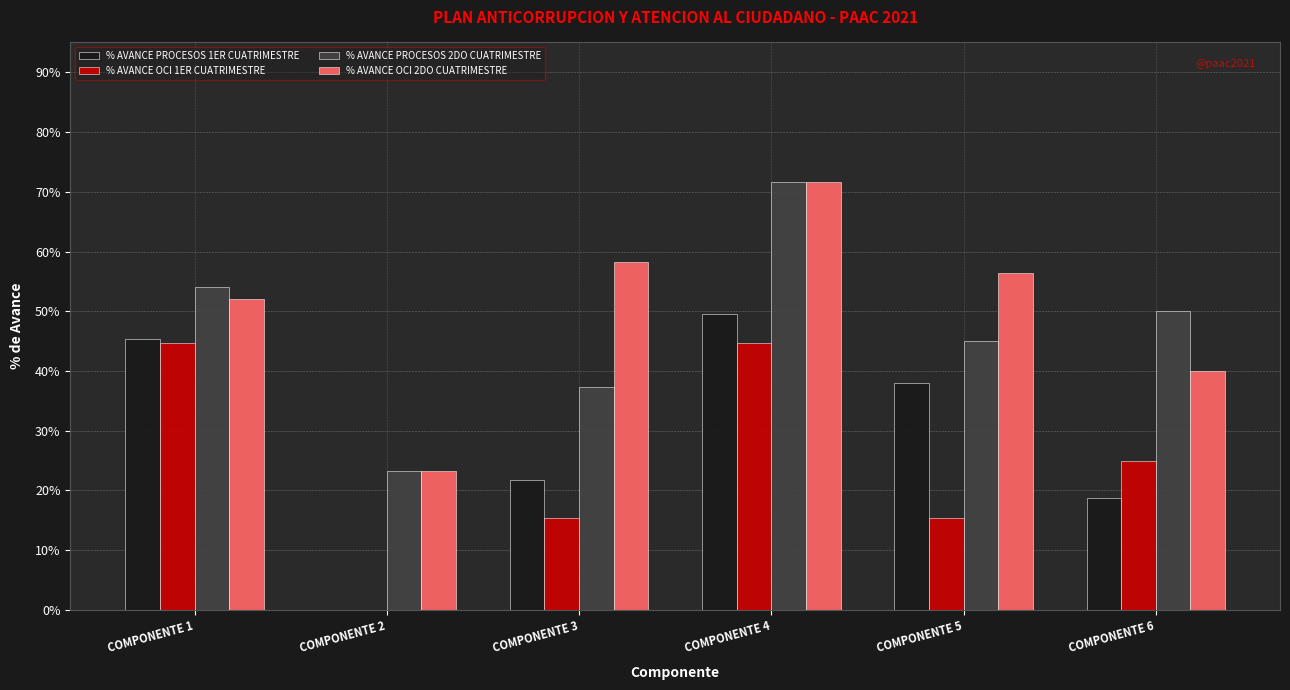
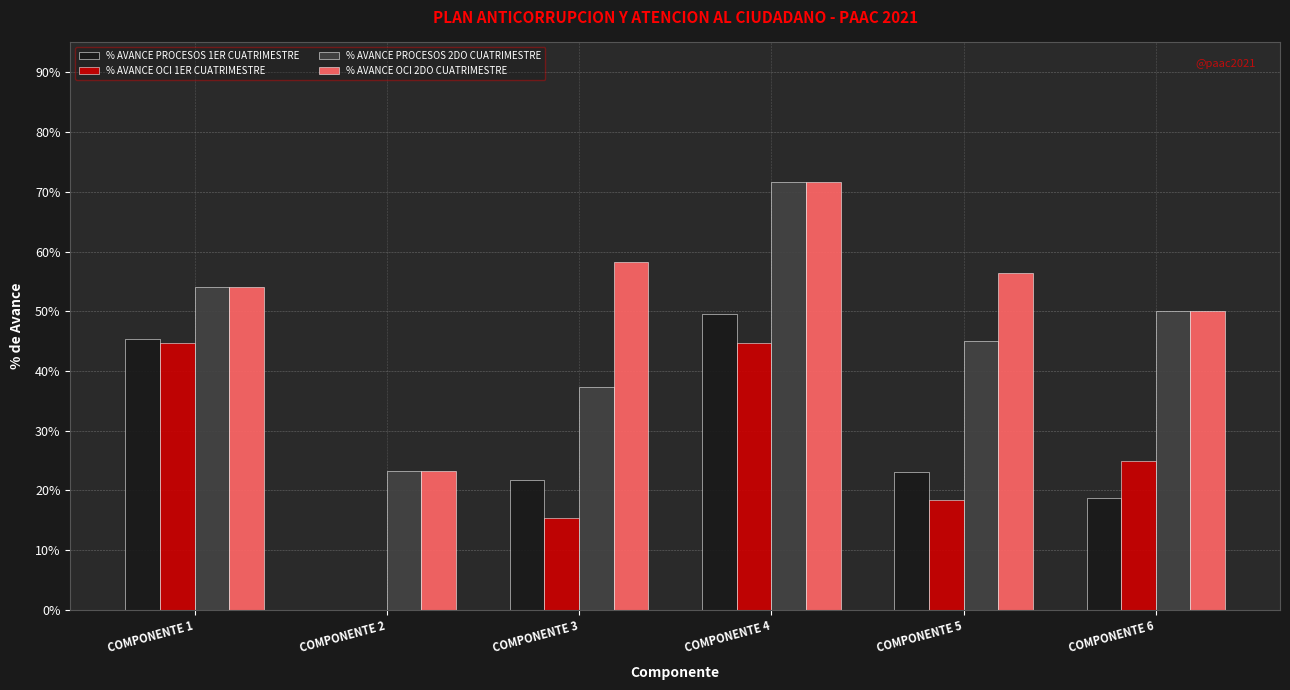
% AVANCE OCI 2DO CUATRIMESTRE, COMPONENTE 1: 52% -> 54%
% AVANCE PROCESOS 1ER CUATRIMESTRE, COMPONENTE 5: 38% -> 23%
% AVANCE OCI 1ER CUATRIMESTRE, COMPONENTE 5: 15% -> 18%
% AVANCE OCI 2DO CUATRIMESTRE, COMPONENTE 6: 40% -> 50%
